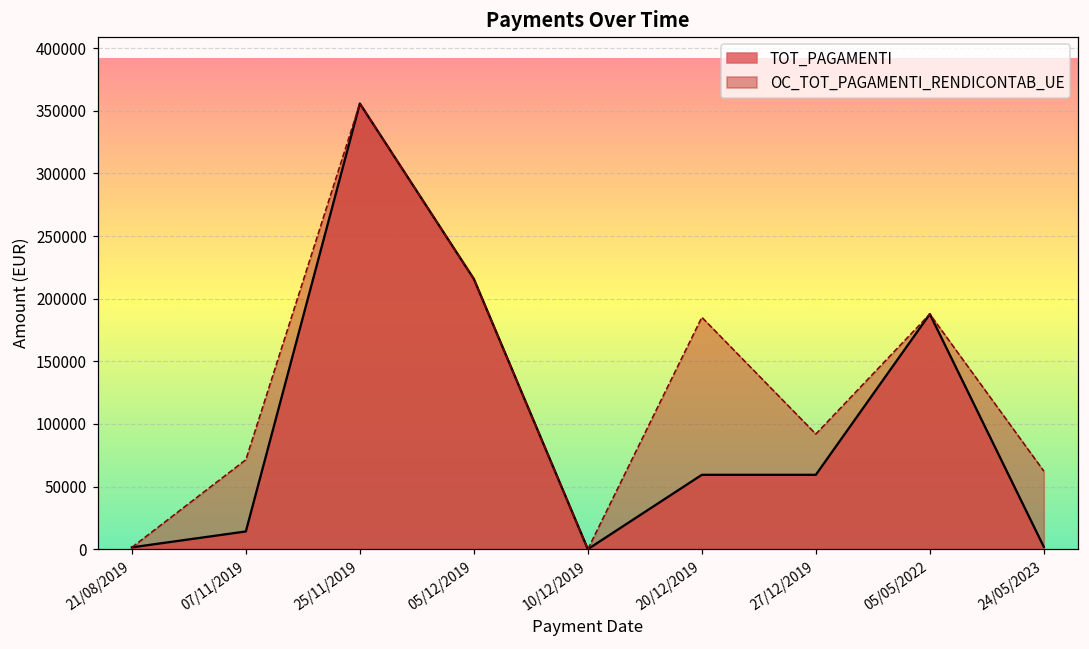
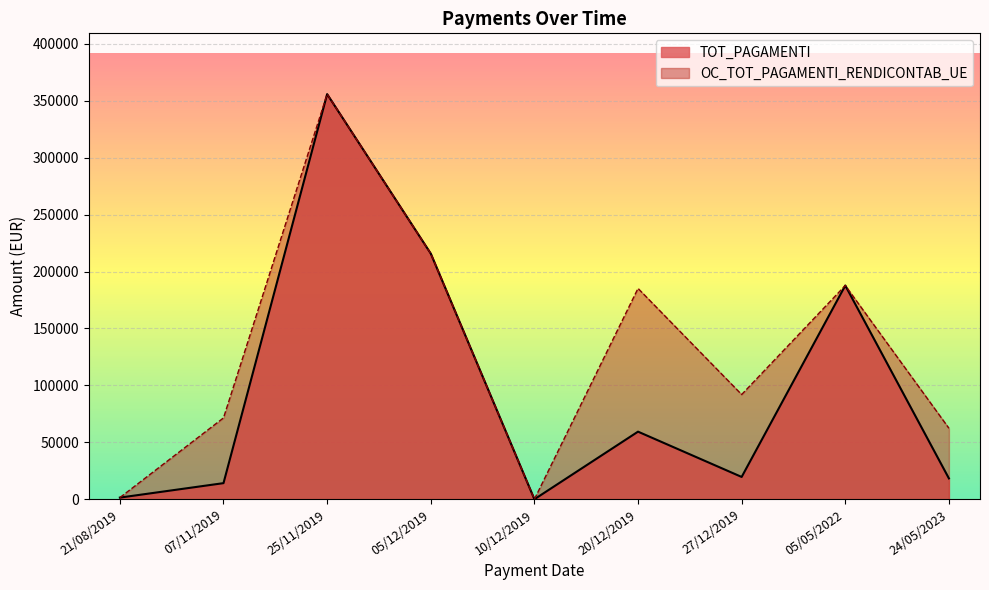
TOT_PAGAMENTI, 27/12/2019: 59000 -> 20000
TOT_PAGAMENTI, 24/05/2023: 2000 -> 18000
